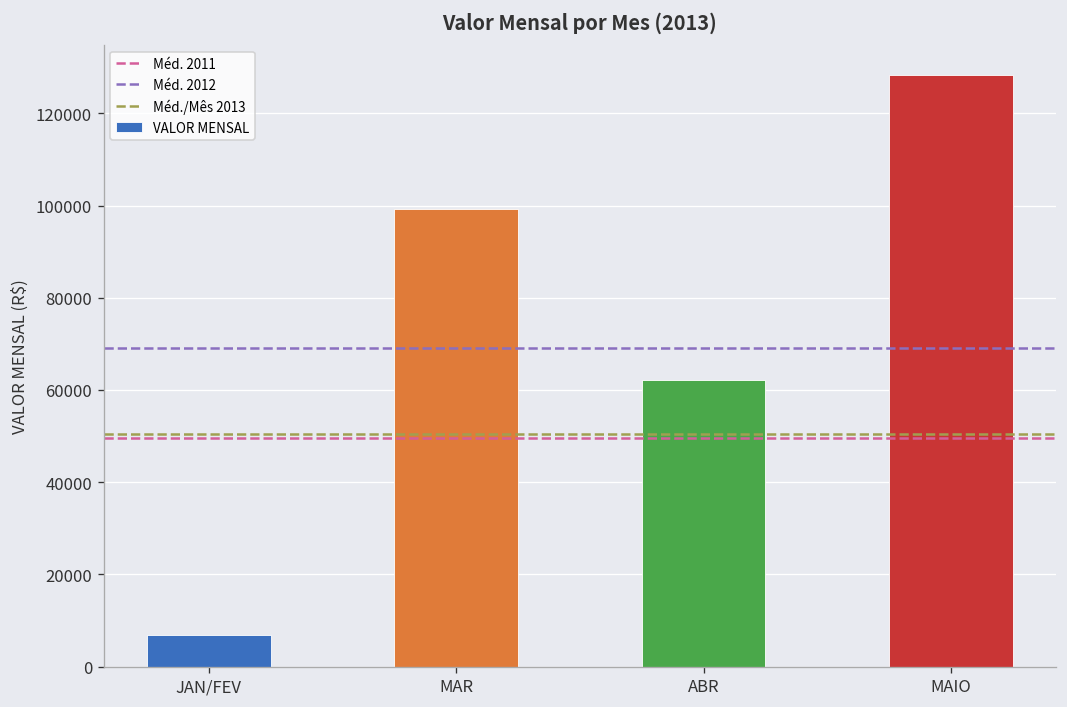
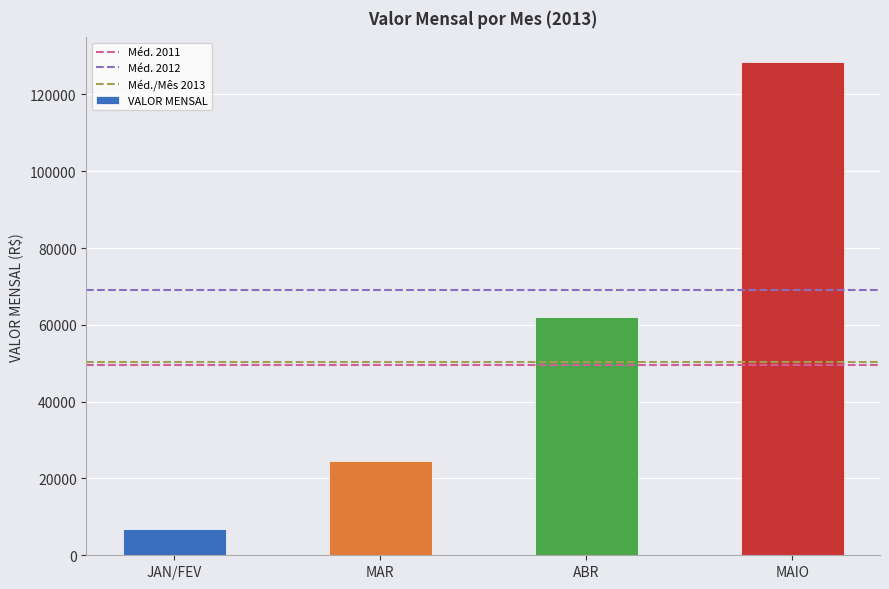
MAR: 99000 -> 25000
